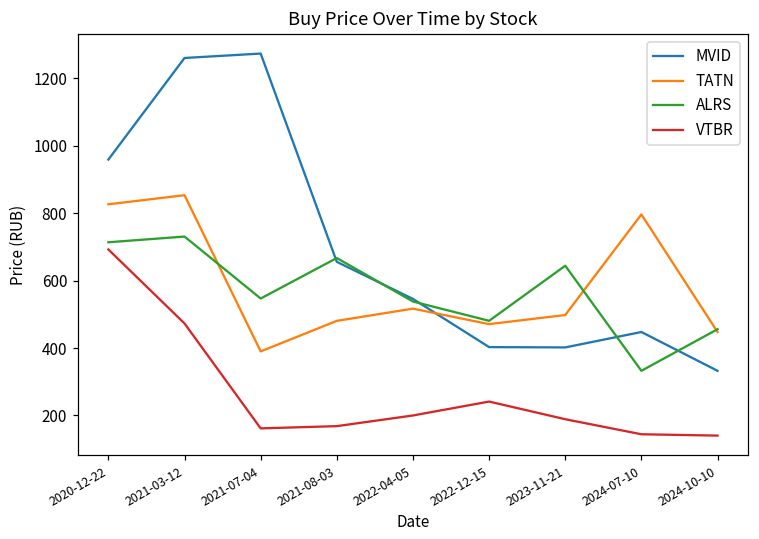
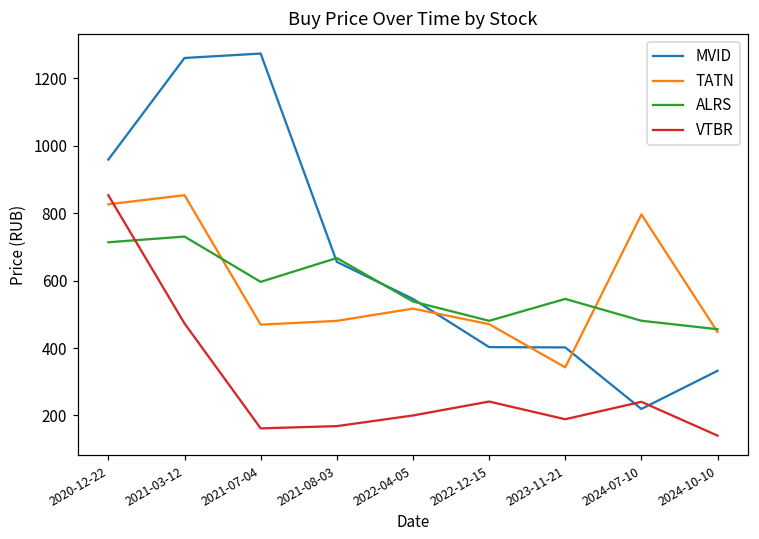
VTBR, 2020-12-22: 690 -> 850
TATN, 2021-07-04: 390 -> 470
ALRS, 2021-07-04: 550 -> 600
TATN, 2023-11-21: 500 -> 340
ALRS, 2023-11-21: 640 -> 550
MVID, 2024-07-10: 450 -> 220
ALRS, 2024-07-10: 330 -> 480
VTBR, 2024-07-10: 140 -> 240
